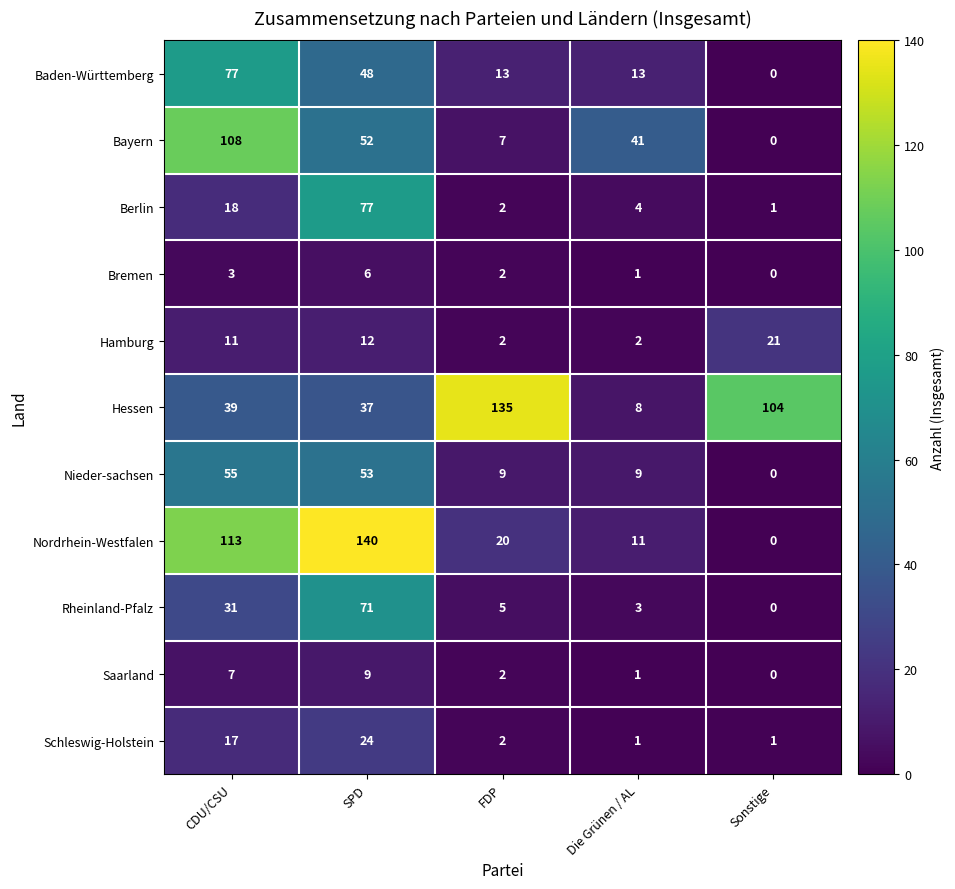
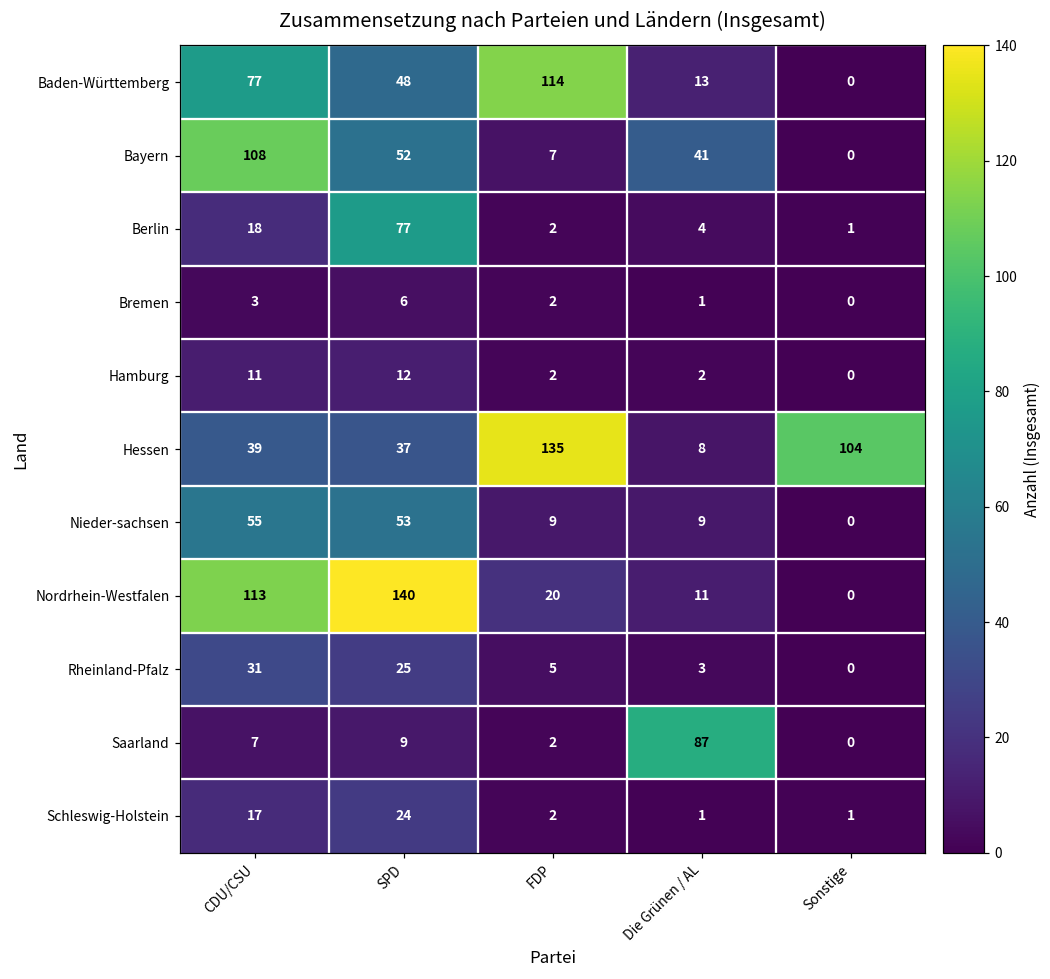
Baden-Württemberg, FDP: 13 -> 114
Hamburg, Sonstige: 21 -> 0
Rheinland-Pfalz, SPD: 71 -> 25
Saarland, Die Grünen / AL: 1 -> 87
